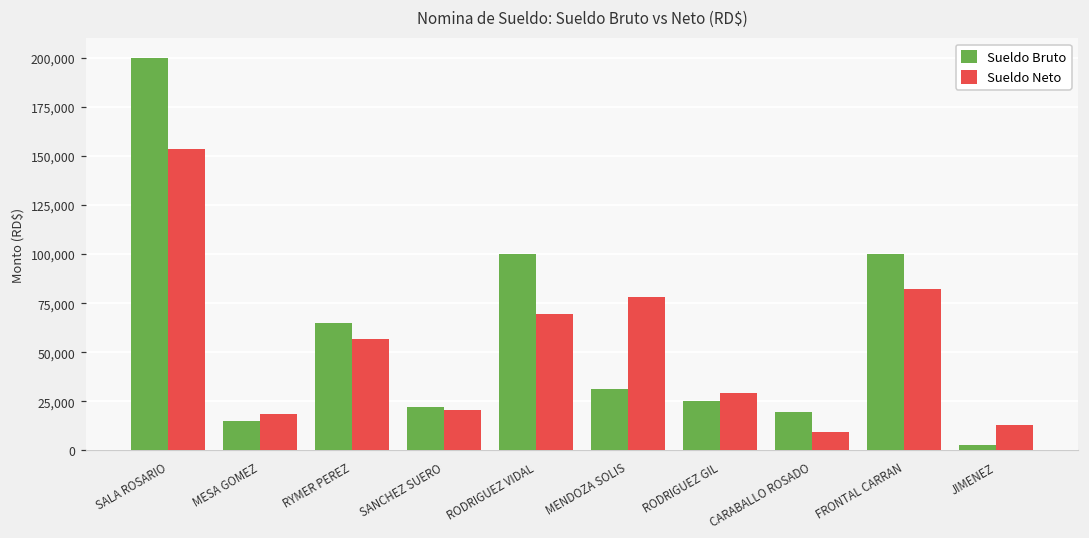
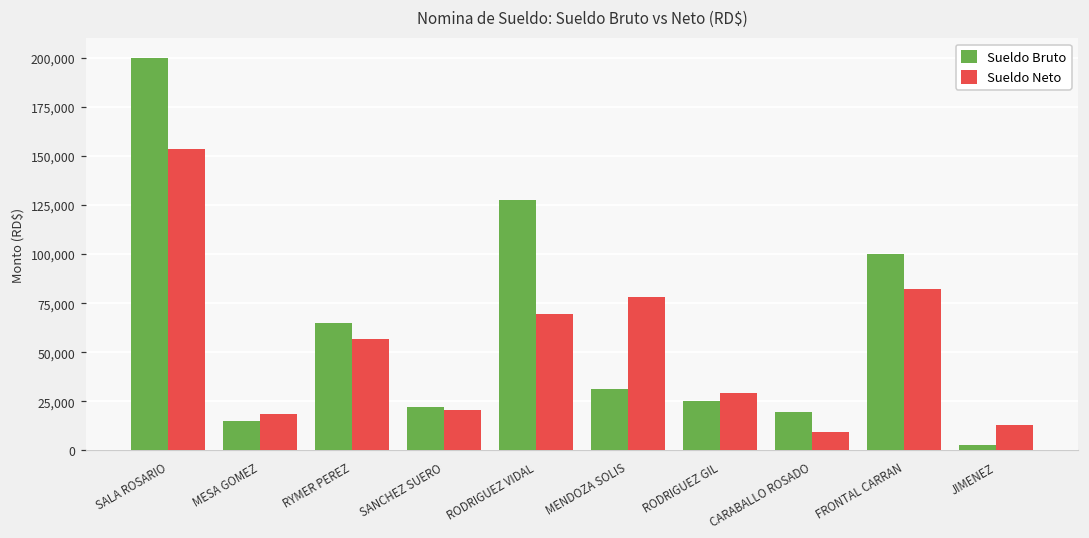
Sueldo Bruto, RODRIGUEZ VIDAL: 100,000 -> 128,000
